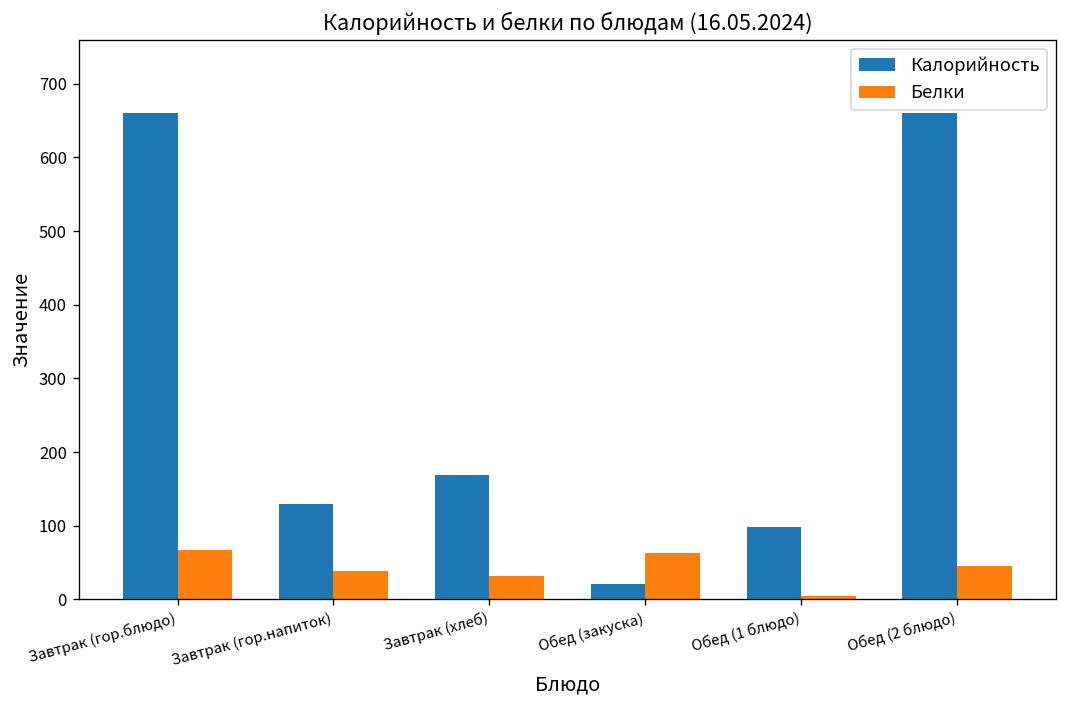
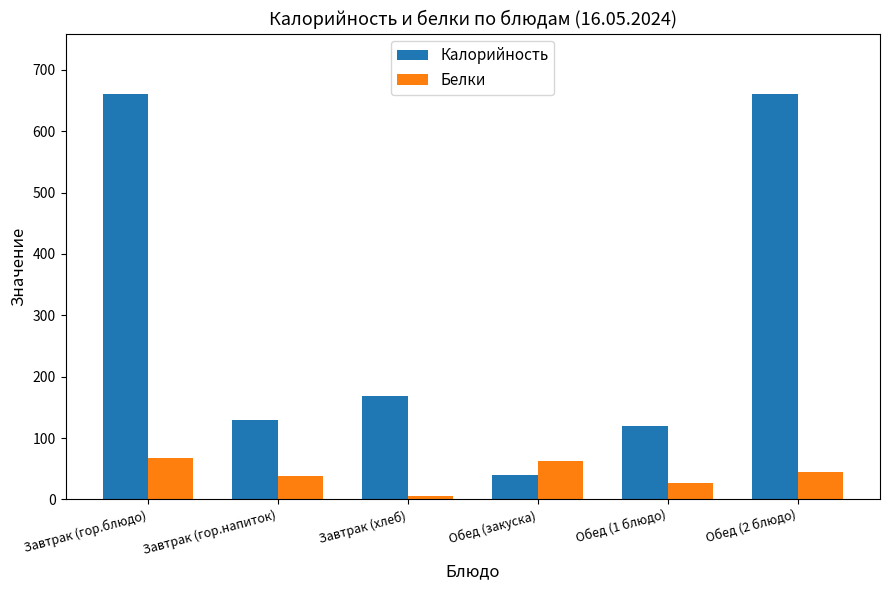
Белки, Завтрак (хлеб): 30 -> 10
Калорийность, Обед (закуска): 20 -> 40
Калорийность, Обед (1 блюдо): 100 -> 120
Белки, Обед (1 блюдо): 0 -> 30
